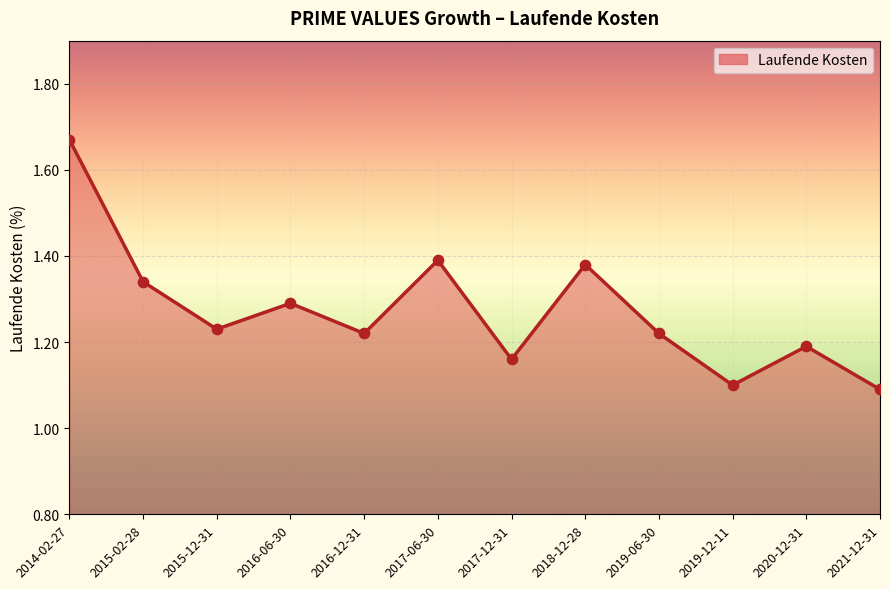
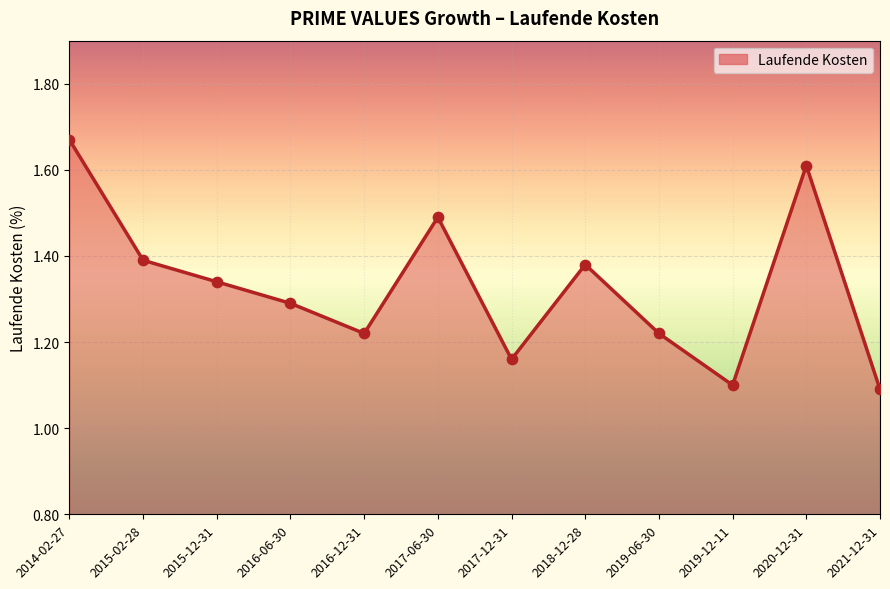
2015-02-28: 1.34 -> 1.39
2015-12-31: 1.23 -> 1.34
2017-06-30: 1.39 -> 1.49
2020-12-31: 1.19 -> 1.61
